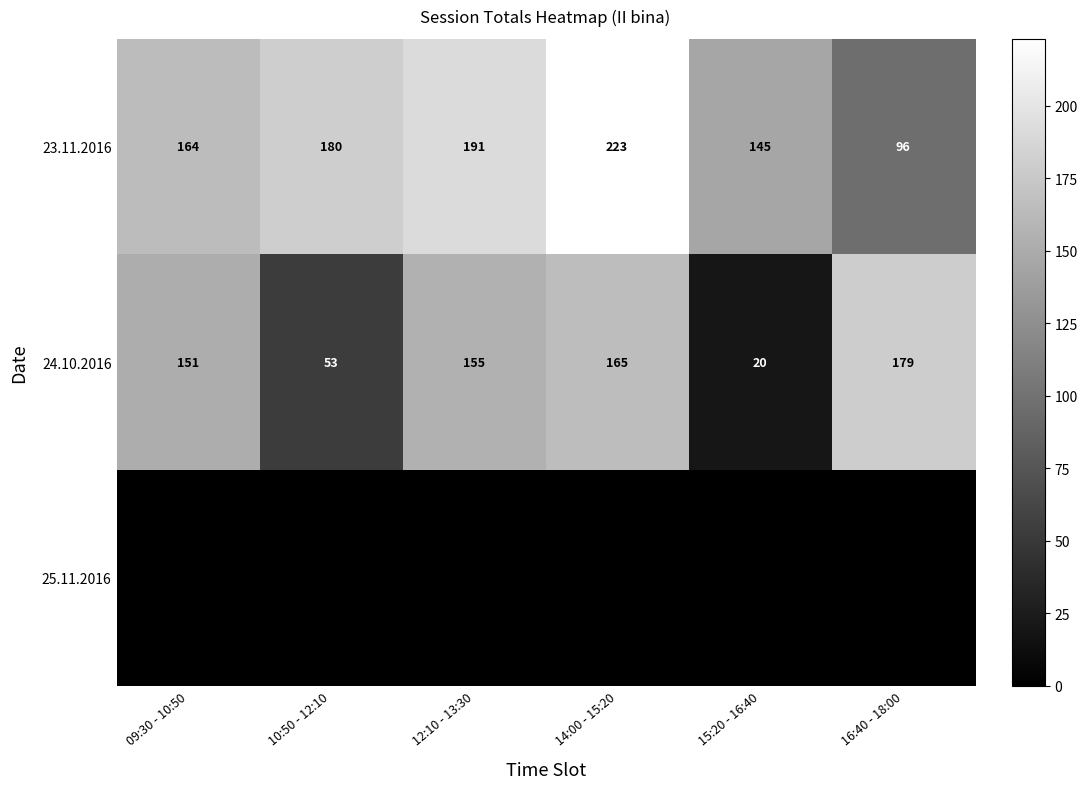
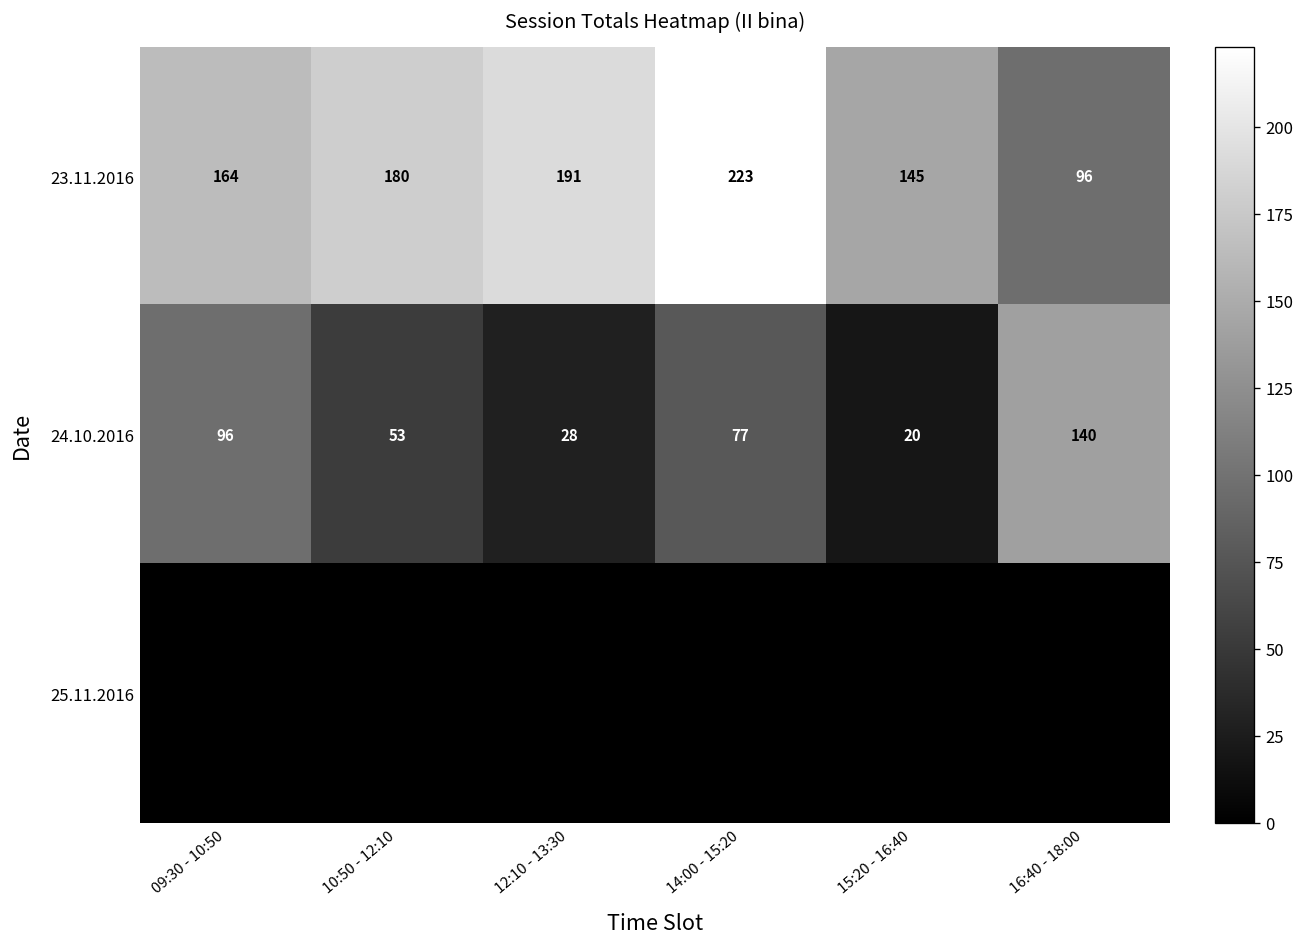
24.10.2016, 09:30 - 10:50: 151 -> 96
24.10.2016, 12:10 - 13:30: 155 -> 28
24.10.2016, 14:00 - 15:20: 165 -> 77
24.10.2016, 16:40 - 18:00: 179 -> 140
